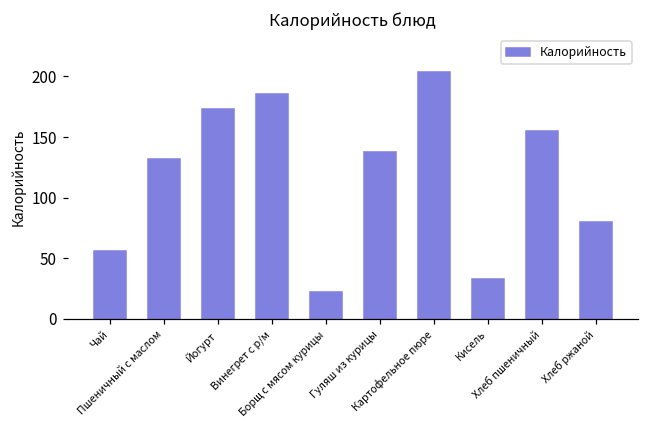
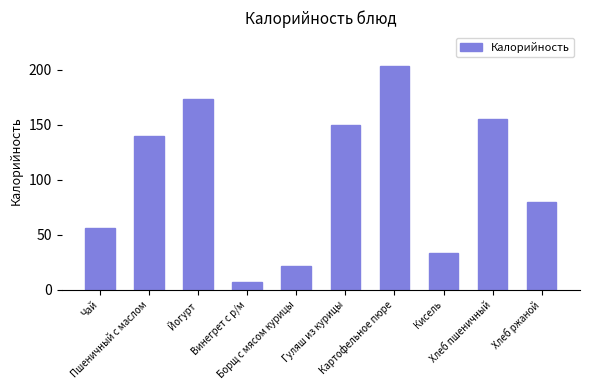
Пшеничный с маслом: 132 -> 140
Винегрет с р/м: 186 -> 7
Гуляш из курицы: 138 -> 150
